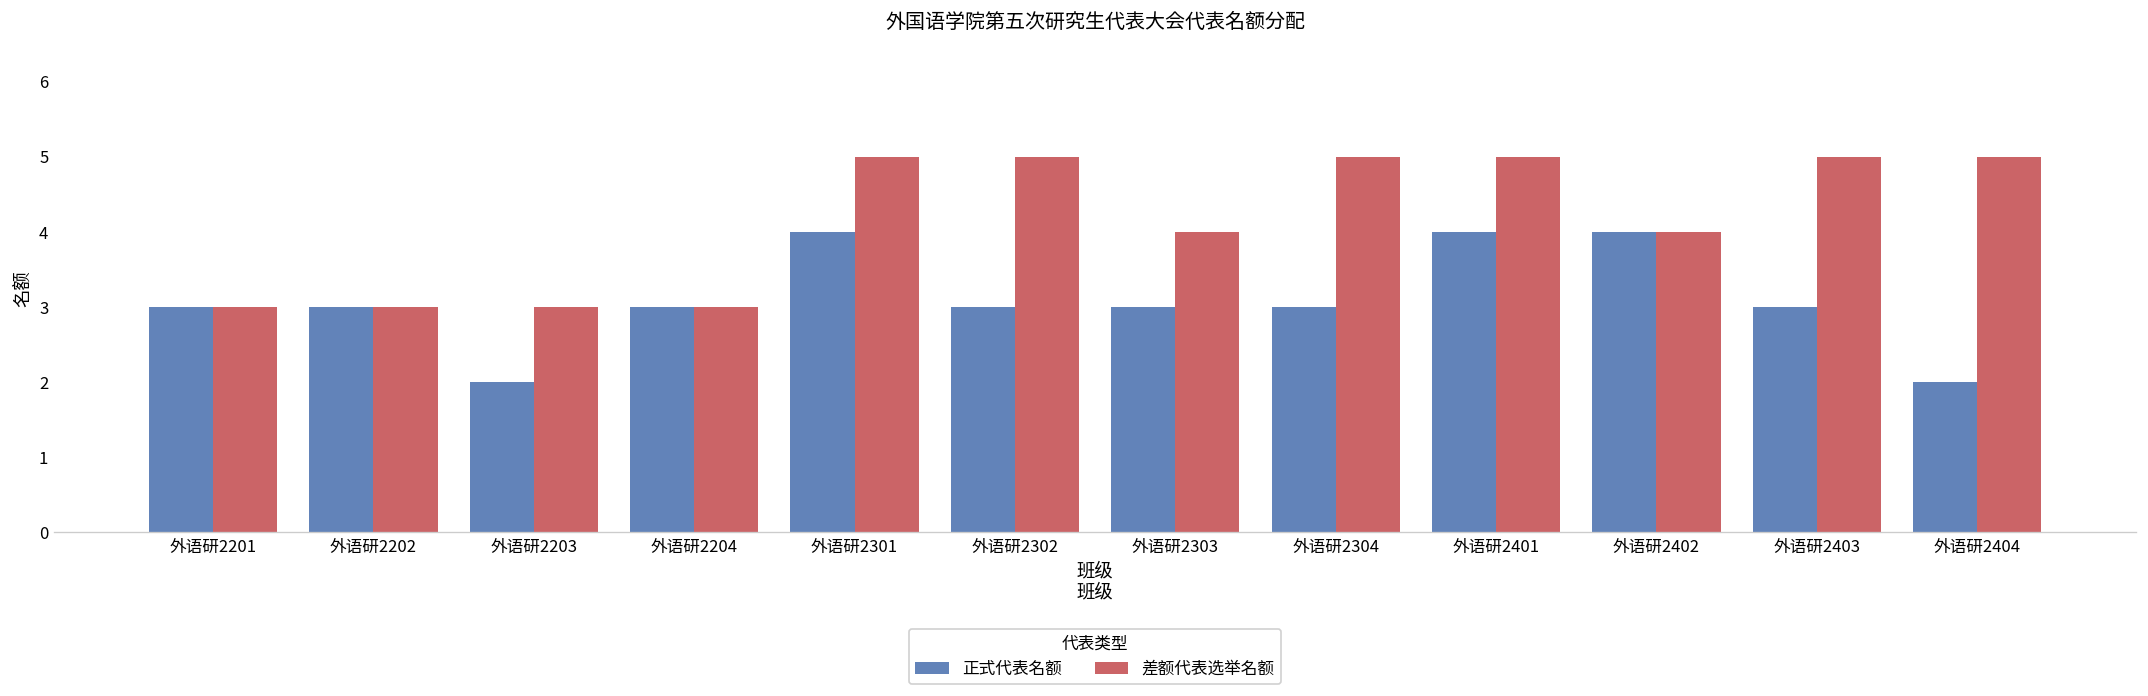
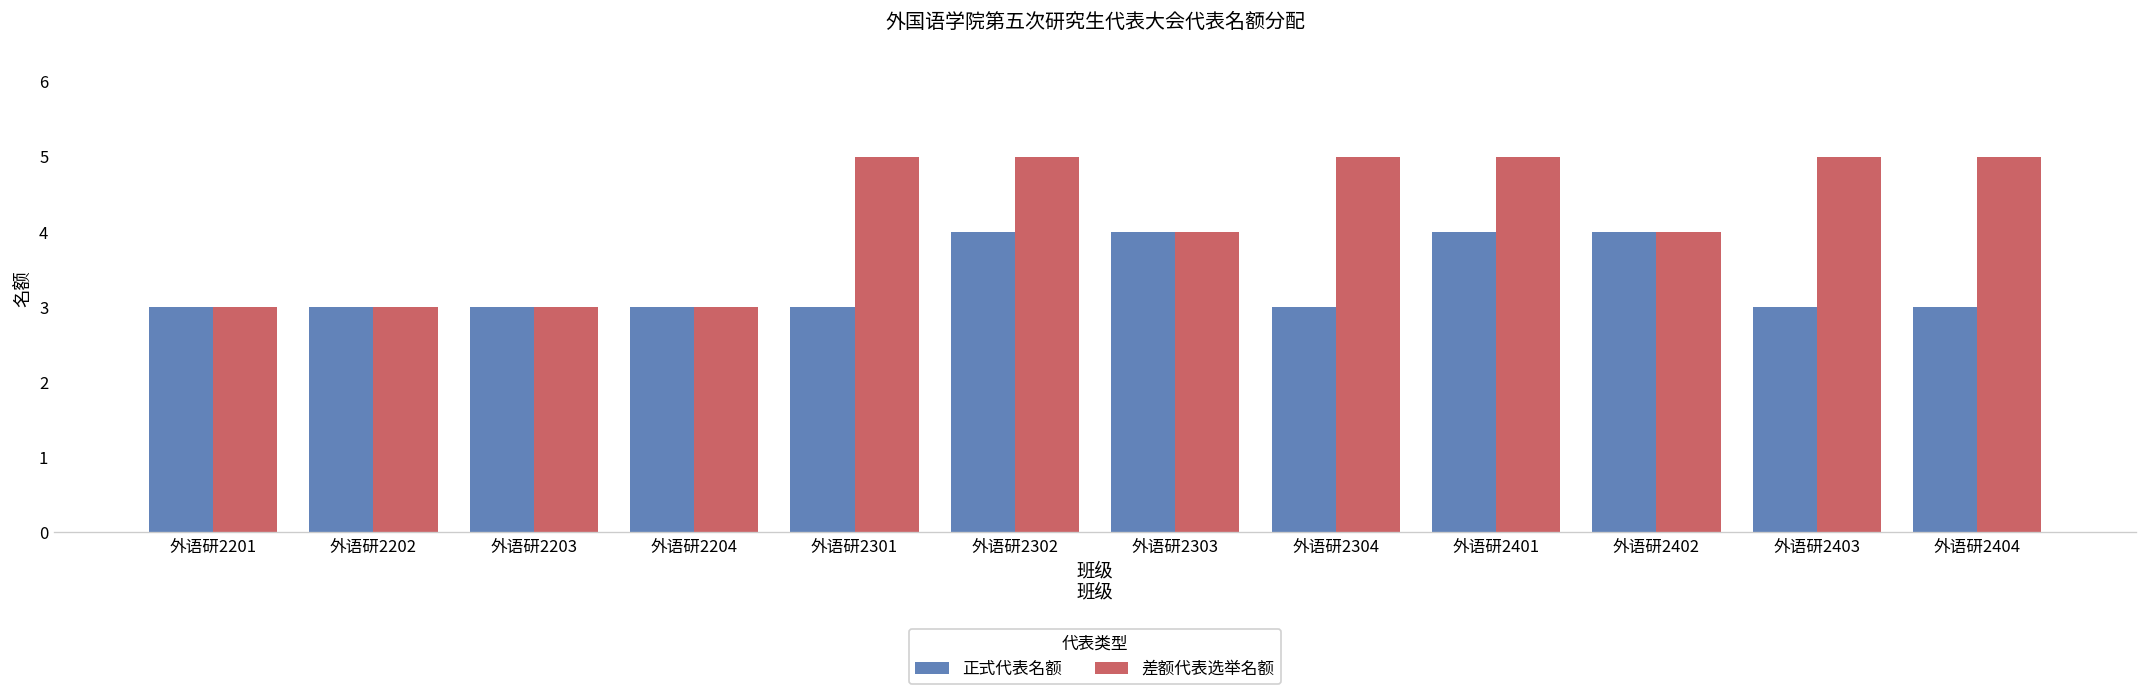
正式代表名额, 外语研2203: 2 -> 3
正式代表名额, 外语研2301: 4 -> 3
正式代表名额, 外语研2302: 3 -> 4
正式代表名额, 外语研2303: 3 -> 4
正式代表名额, 外语研2404: 2 -> 3
